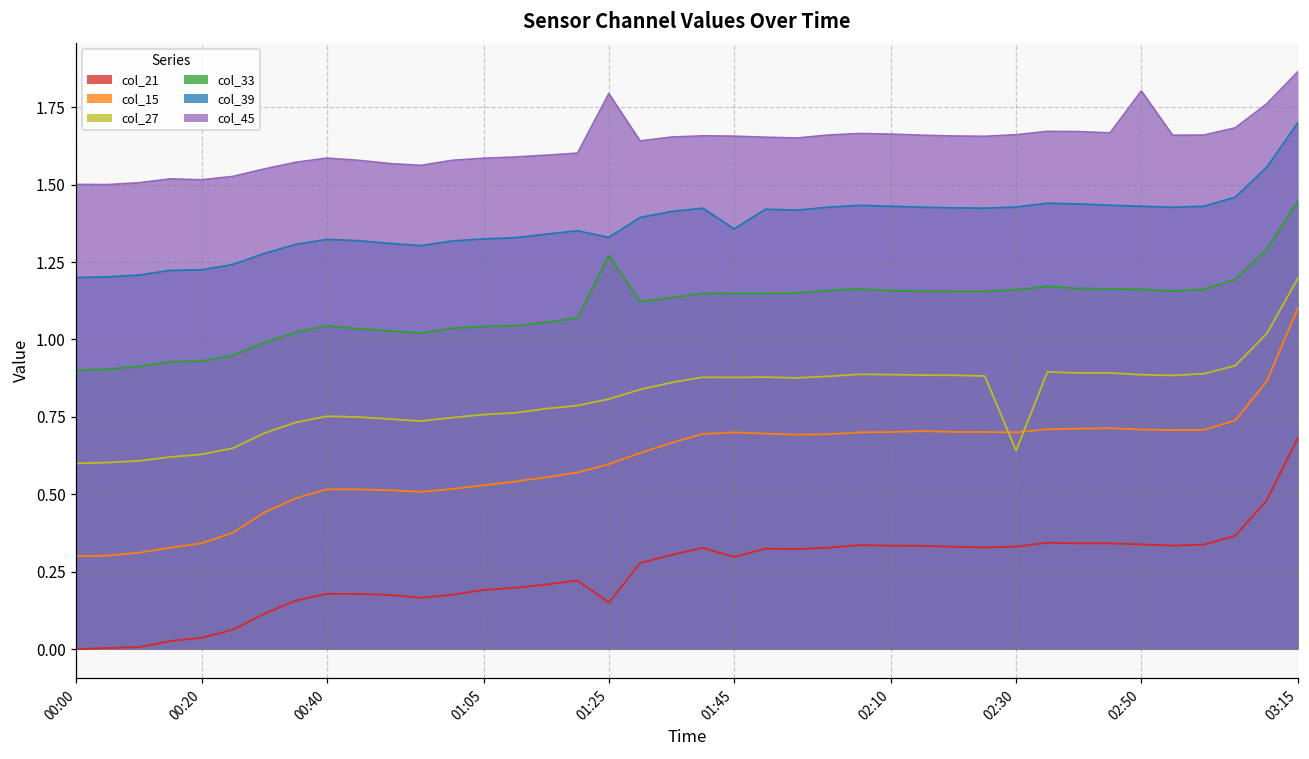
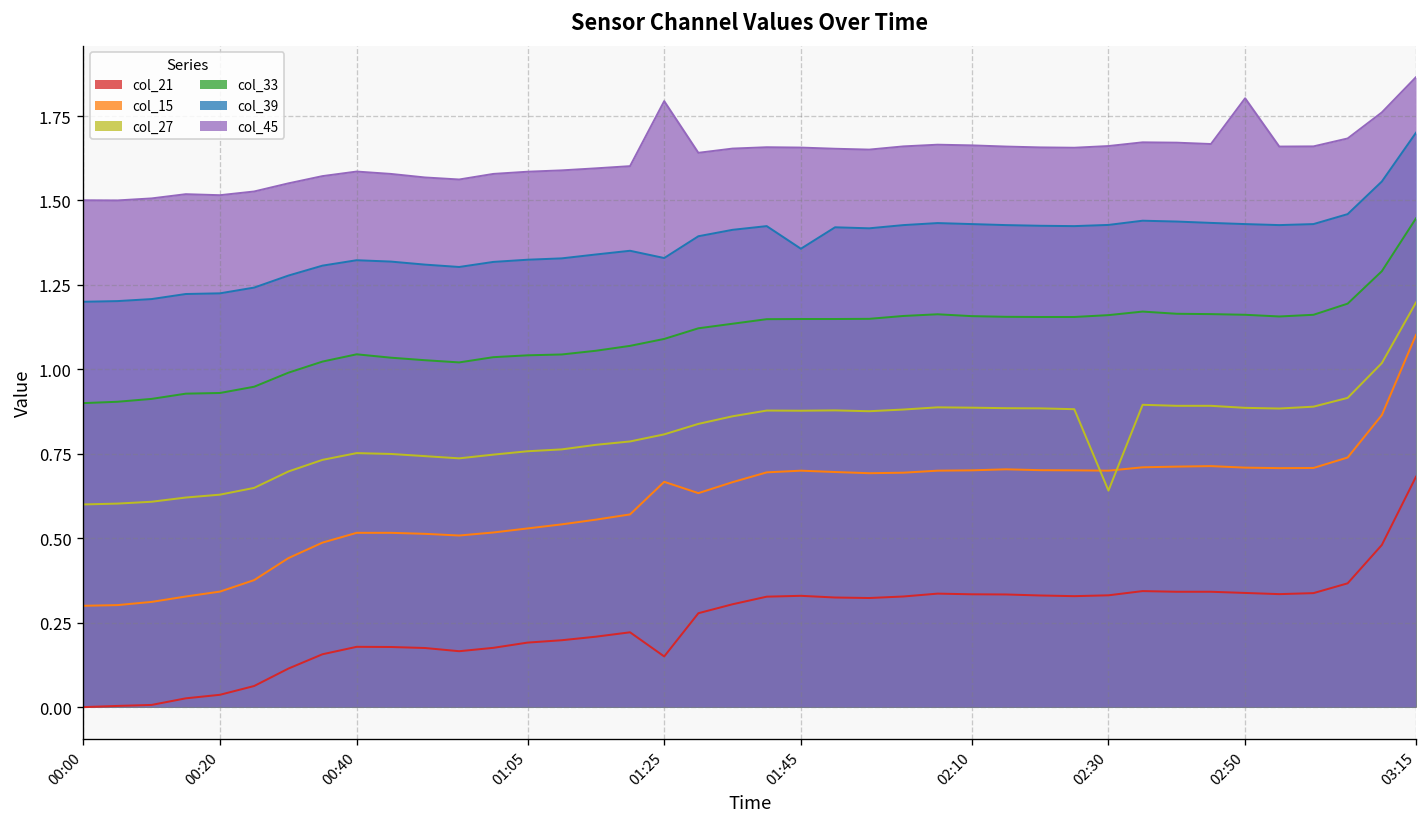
col_15, 01:25: 0.60 -> 0.67
col_33, 01:25: 1.27 -> 1.09
col_21, 01:45: 0.30 -> 0.33
